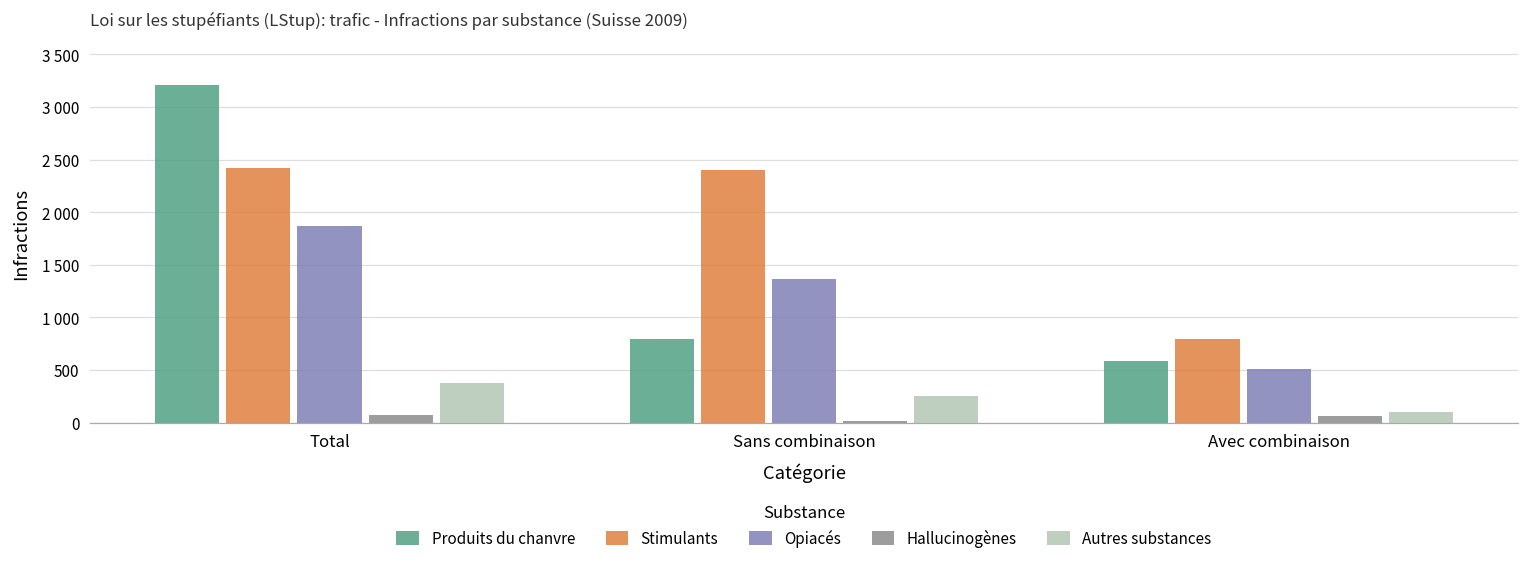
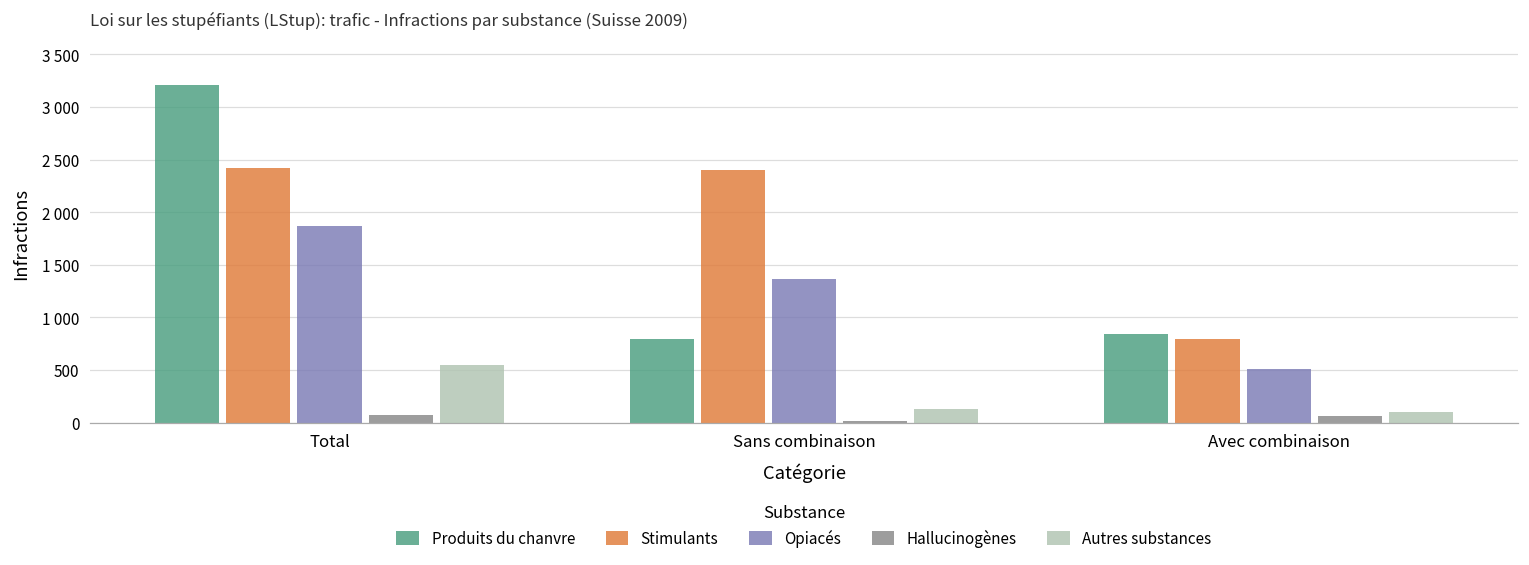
Autres substances, Total: 400 -> 500
Autres substances, Sans combinaison: 300 -> 100
Produits du chanvre, Avec combinaison: 600 -> 800
